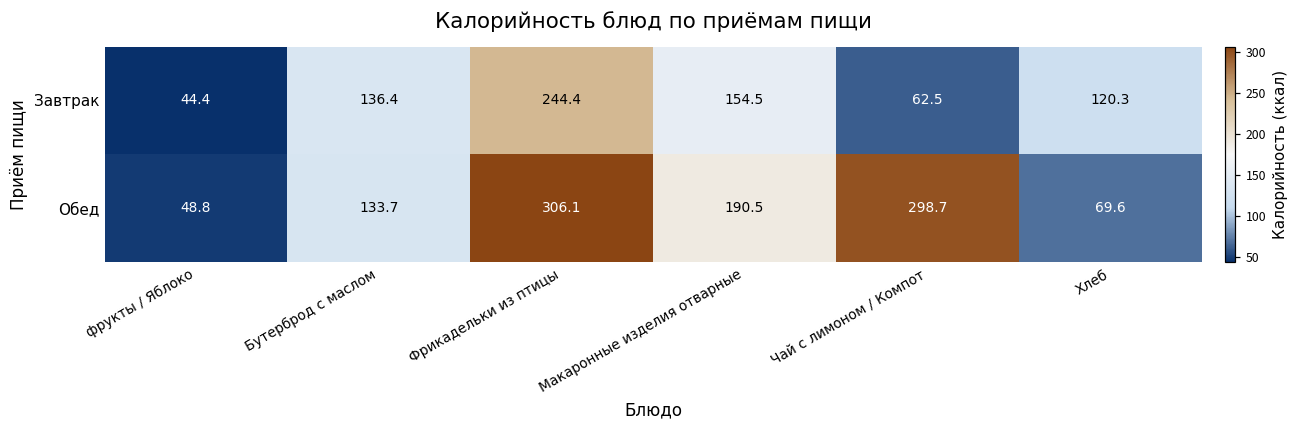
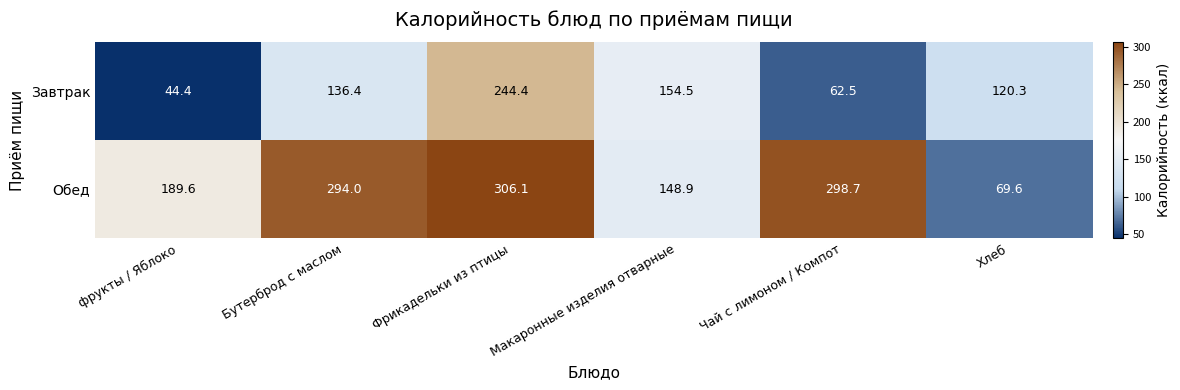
Обед, фрукты / Яблоко: 48.8 -> 189.6
Обед, Бутерброд с маслом: 133.7 -> 294.0
Обед, Макаронные изделия отварные: 190.5 -> 148.9
